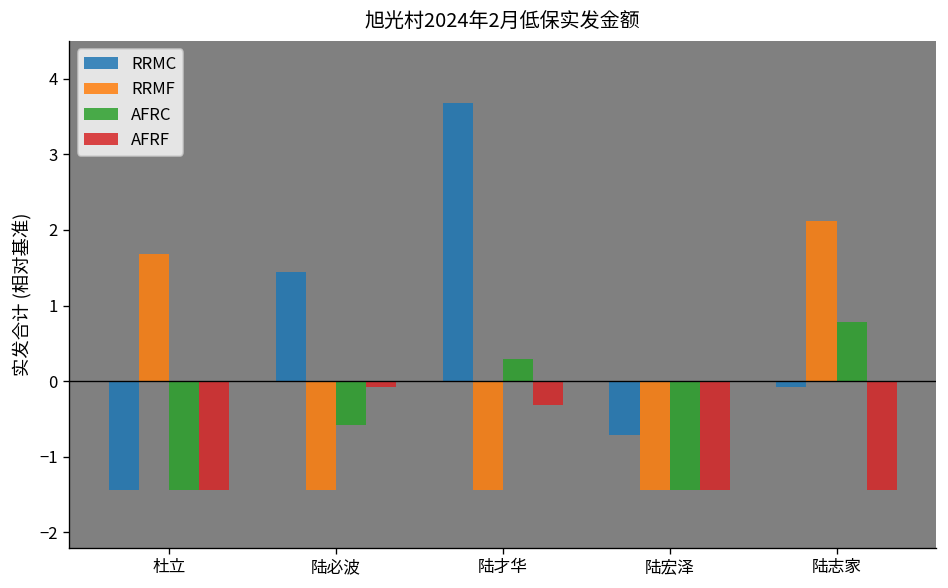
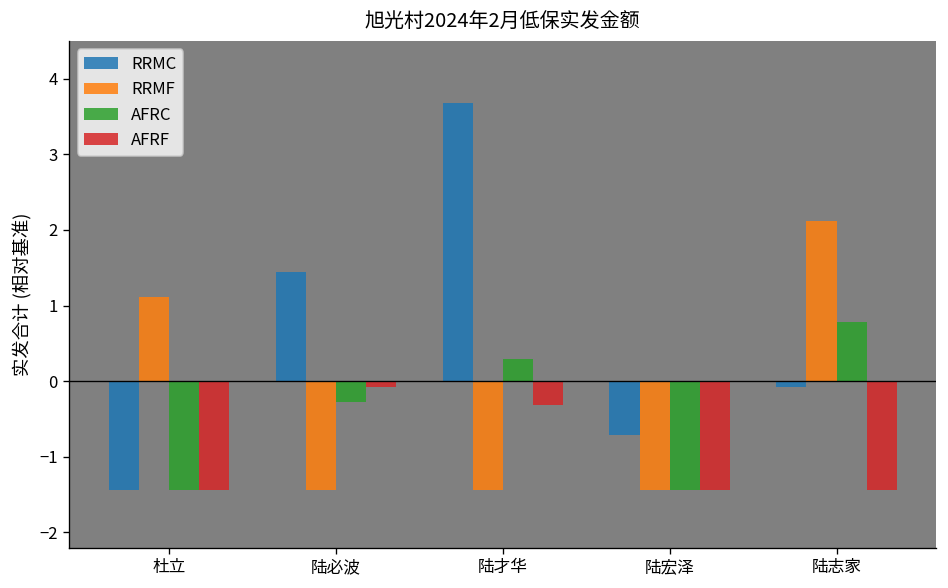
RRMF, 杜立: 1.7 -> 1.1
AFRC, 陆必波: -0.6 -> -0.3
